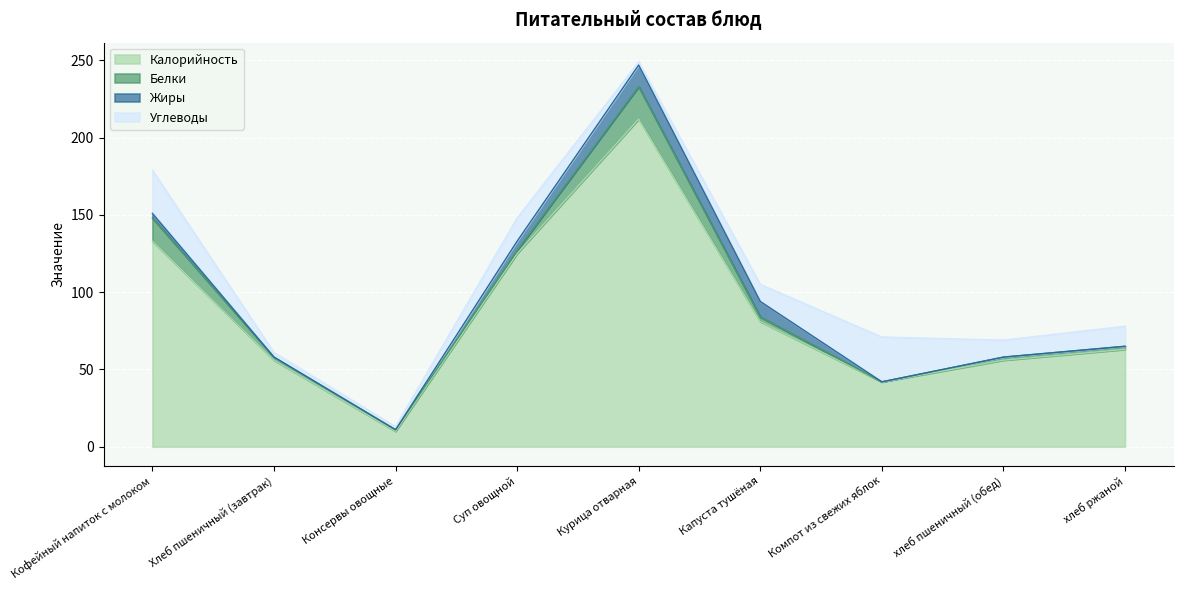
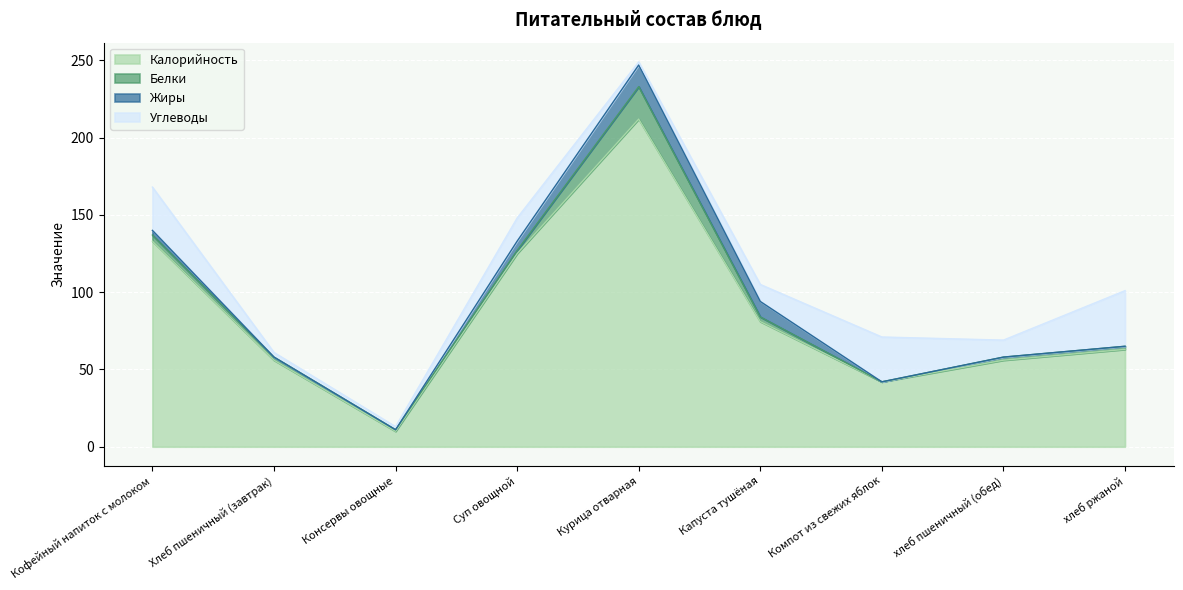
Белки, Кофейный напиток с молоком: 15 -> 4
Углеводы, хлеб ржаной: 13 -> 36
